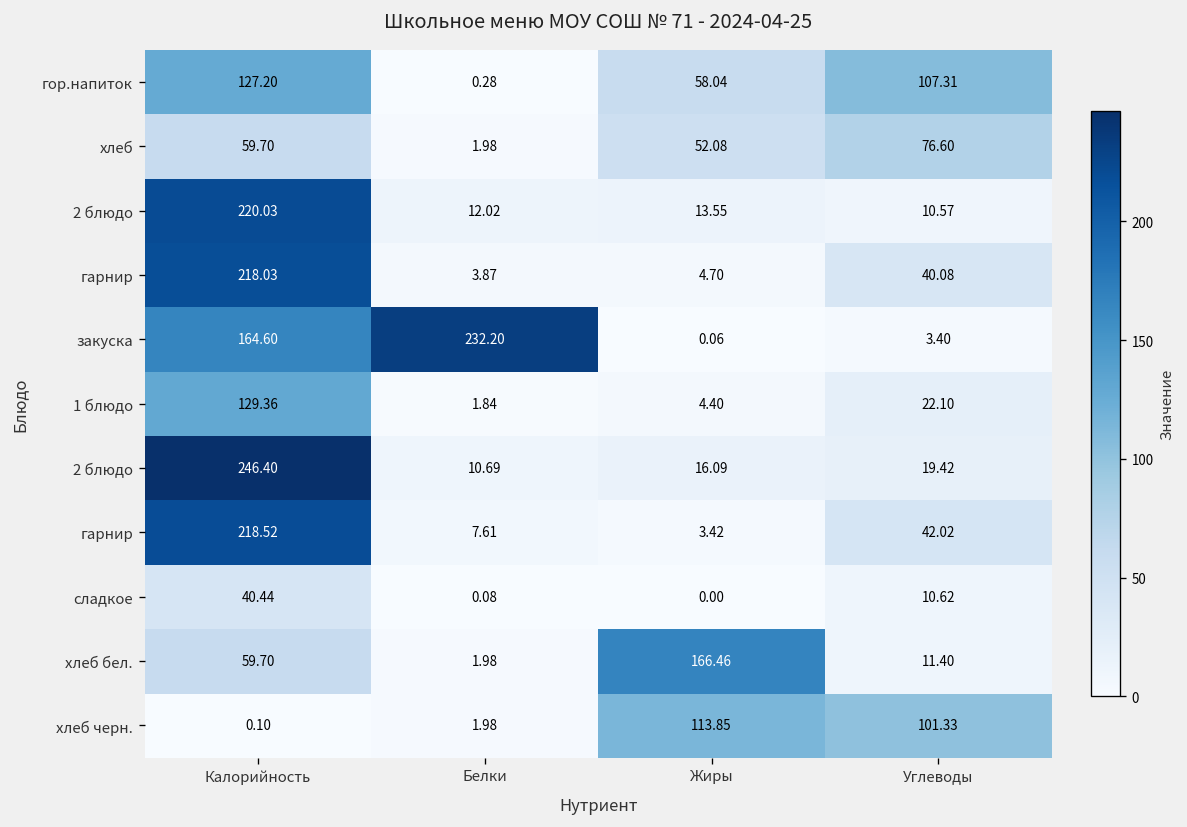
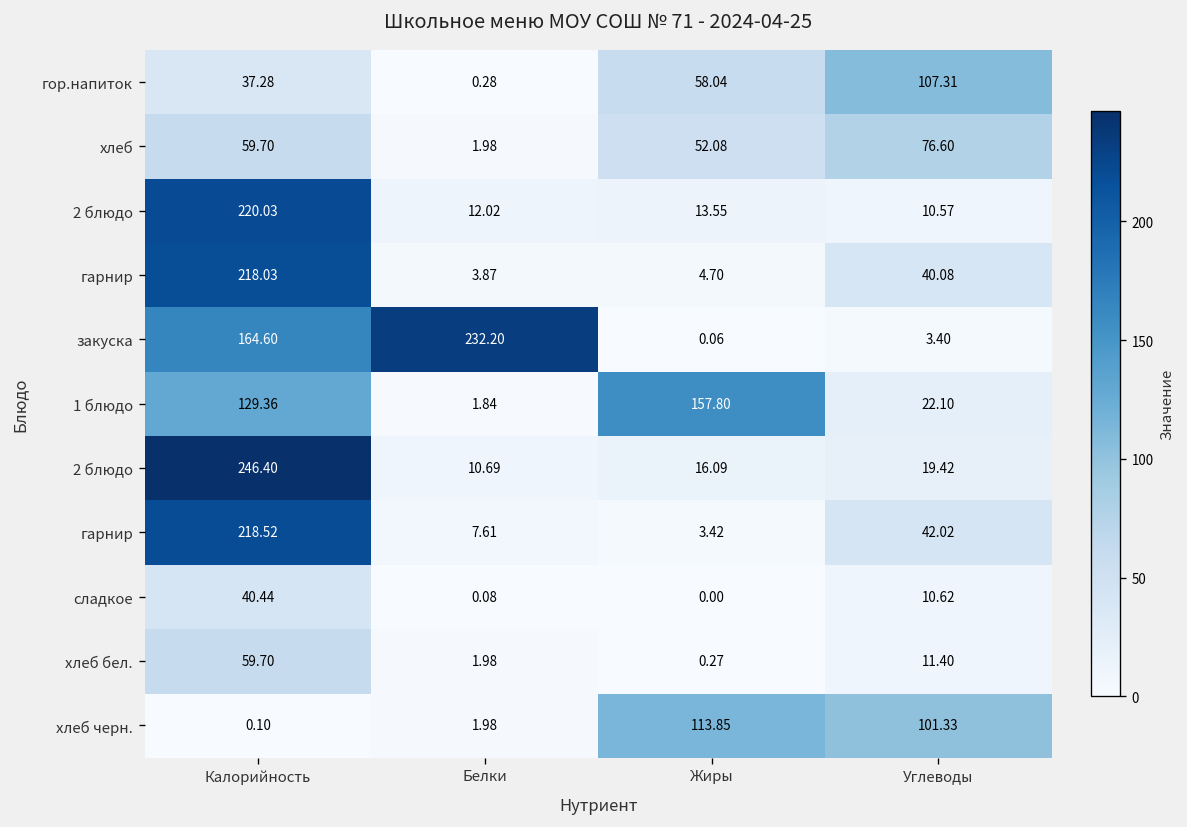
гор.напиток, Калорийность: 127.20 -> 37.28
1 блюдо, Жиры: 4.40 -> 157.80
хлеб бел., Жиры: 166.46 -> 0.27
